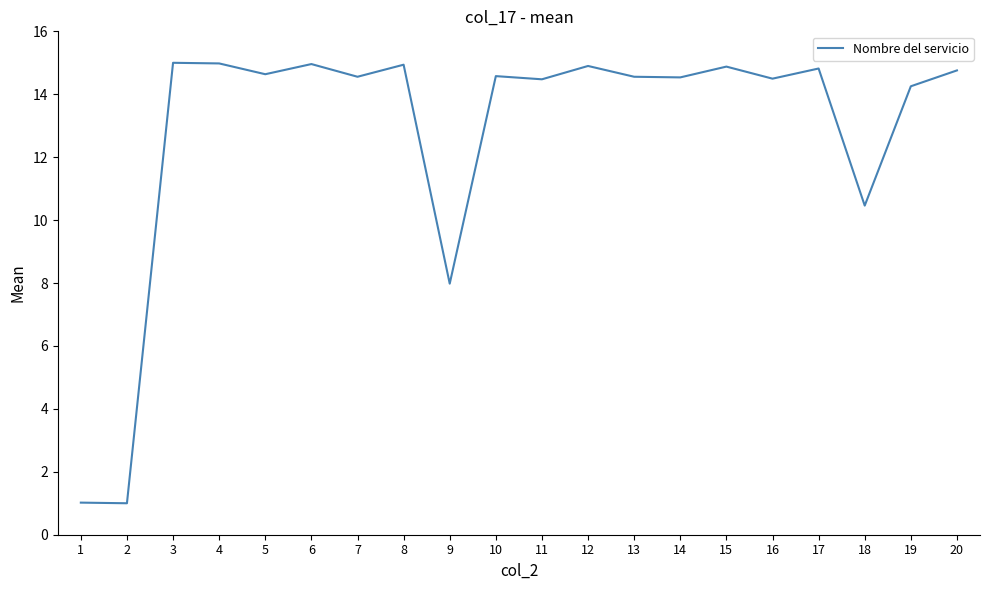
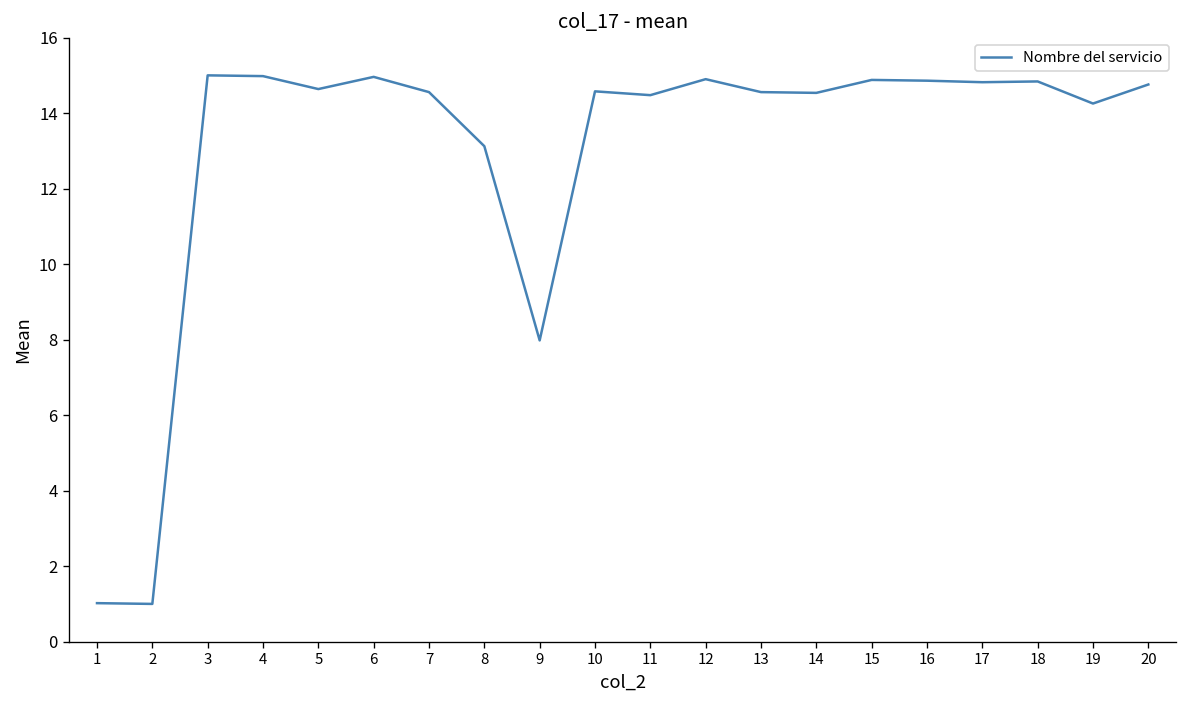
8: 14.9 -> 13.1
16: 14.5 -> 14.9
18: 10.5 -> 14.8
